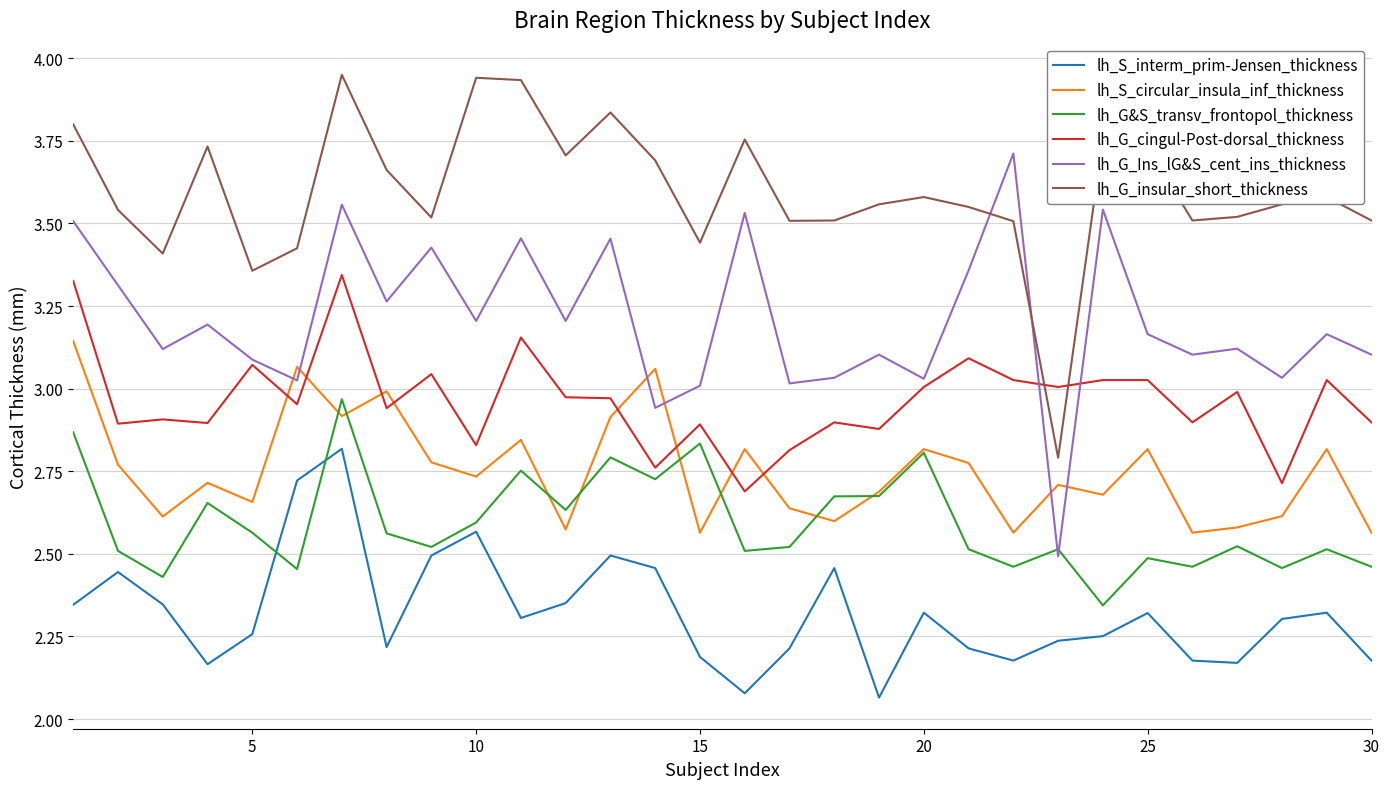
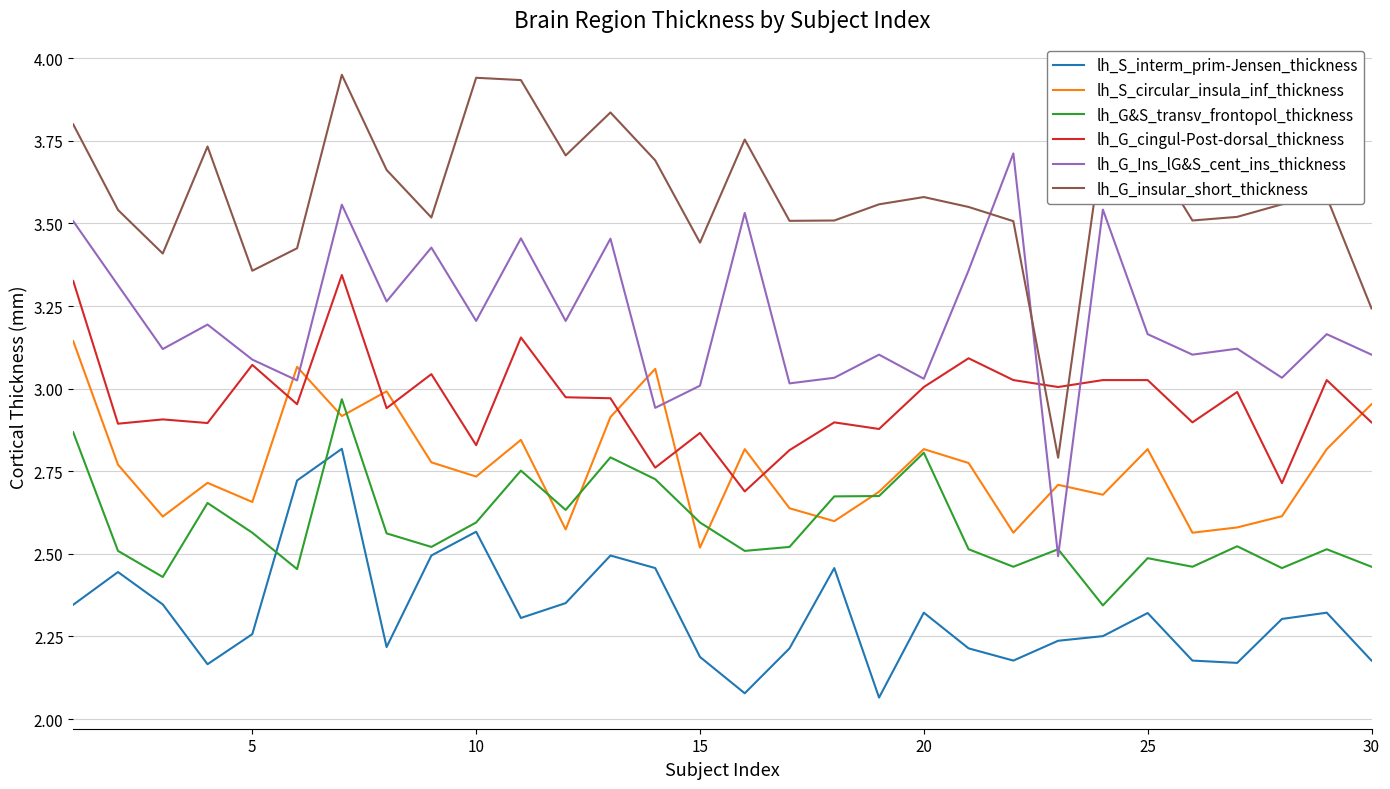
lh_S_circular_insula_inf_thickness, 15: 2.56 -> 2.52
lh_G&S_transv_frontopol_thickness, 15: 2.83 -> 2.60
lh_G_cingul-Post-dorsal_thickness, 15: 2.89 -> 2.87
lh_S_circular_insula_inf_thickness, 30: 2.56 -> 2.95
lh_G_insular_short_thickness, 30: 3.51 -> 3.24
